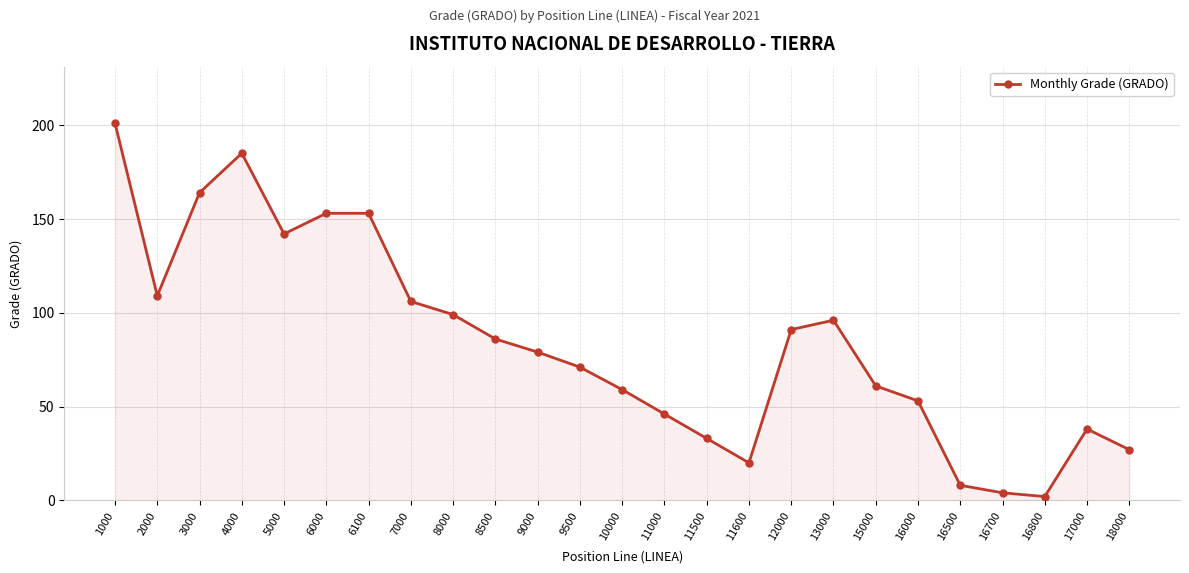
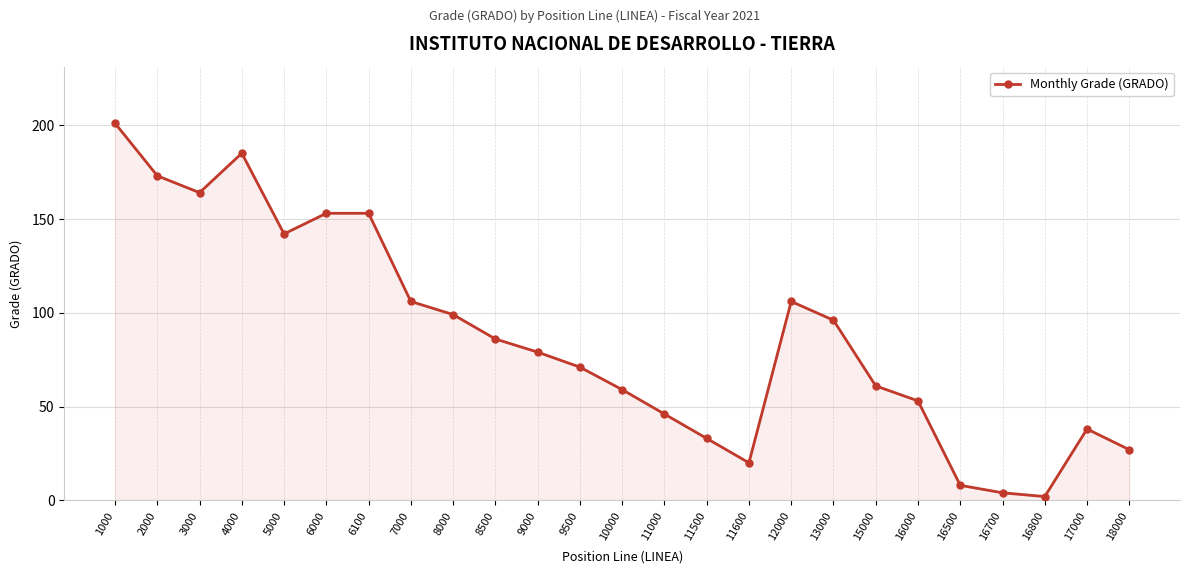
2000: 109 -> 173
12000: 91 -> 106
